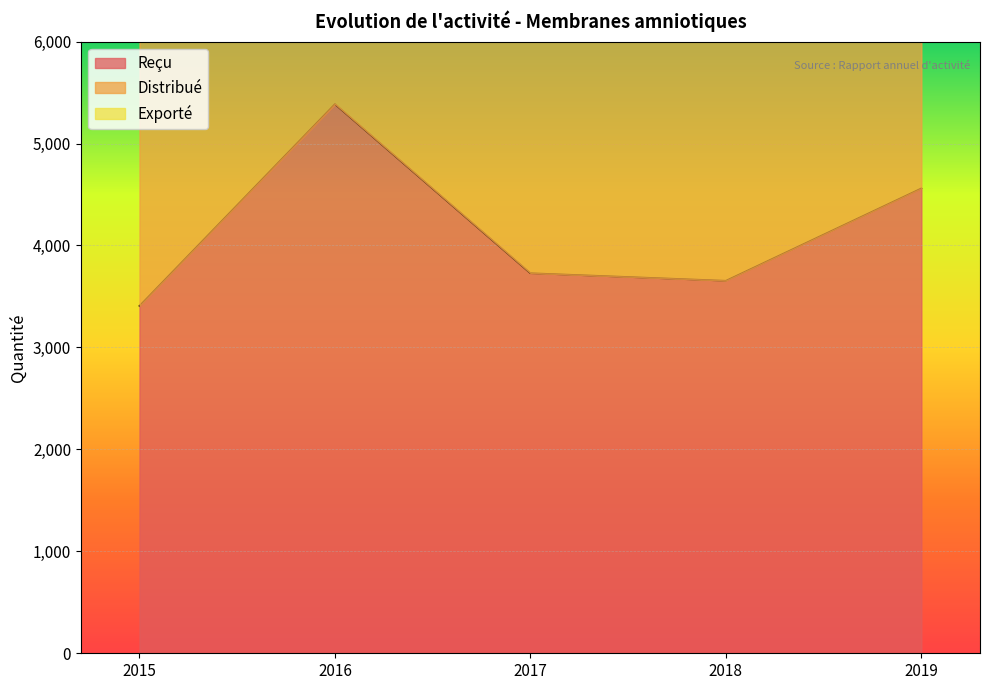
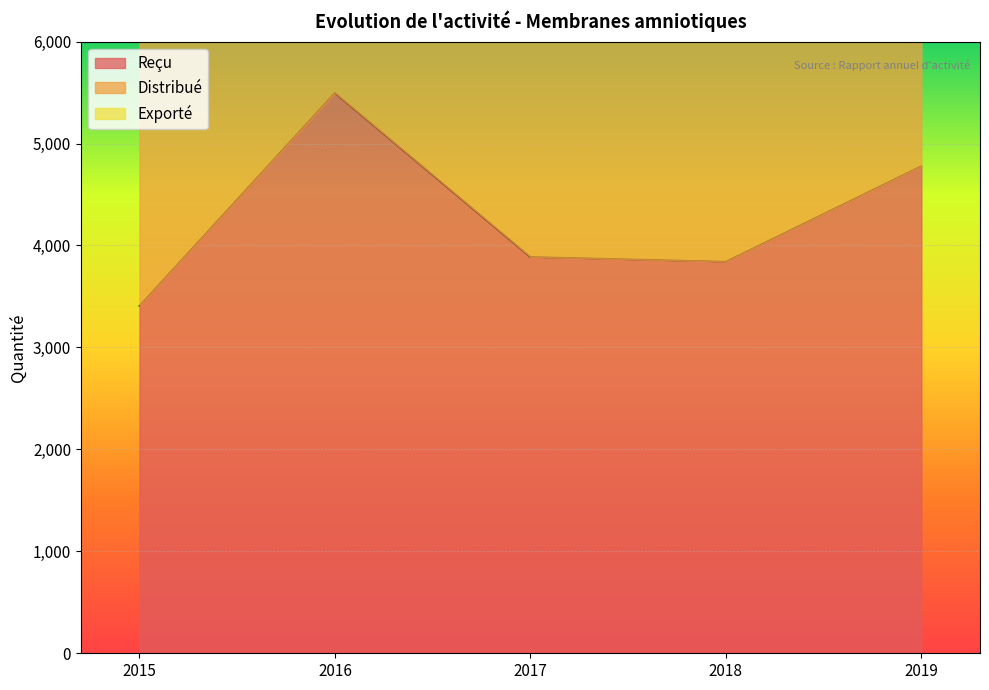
Reçu, 2016: 5,390 -> 5,500
Reçu, 2017: 3,730 -> 3,890
Reçu, 2018: 3,650 -> 3,840
Reçu, 2019: 4,560 -> 4,780
